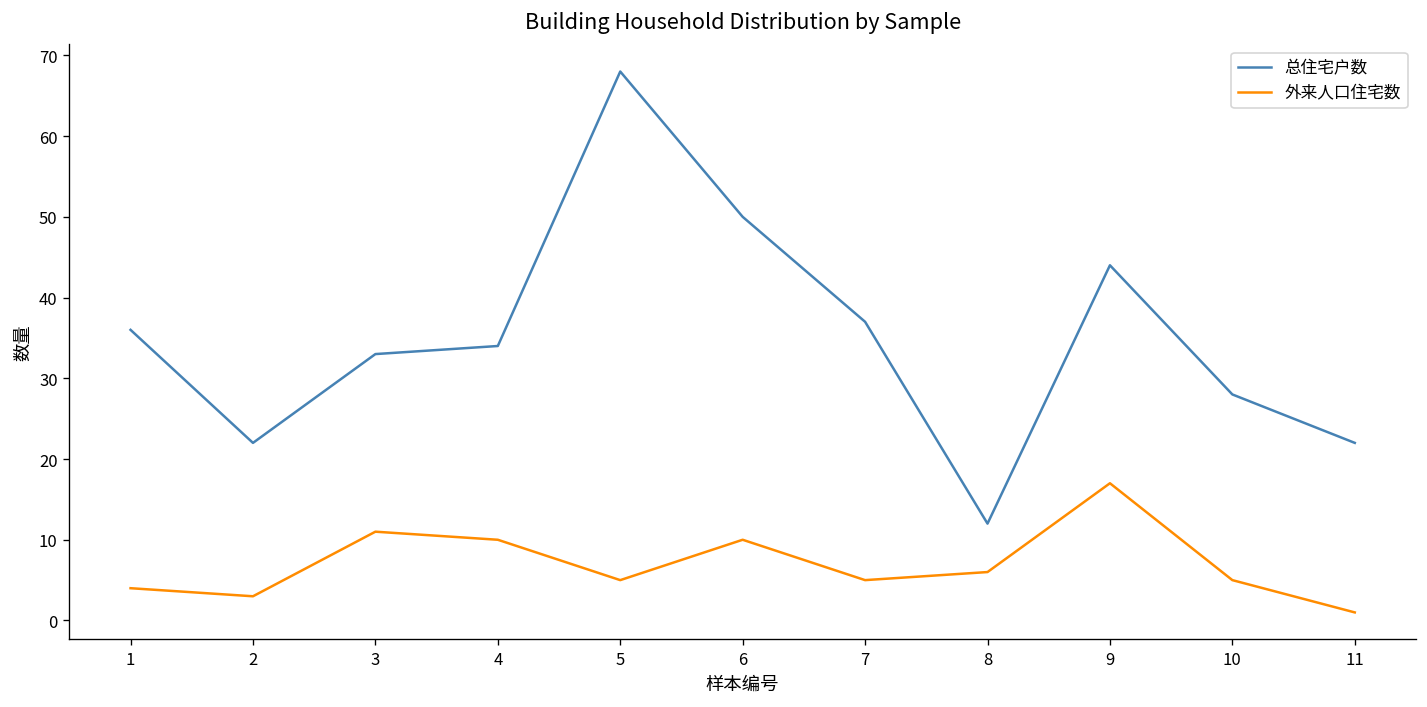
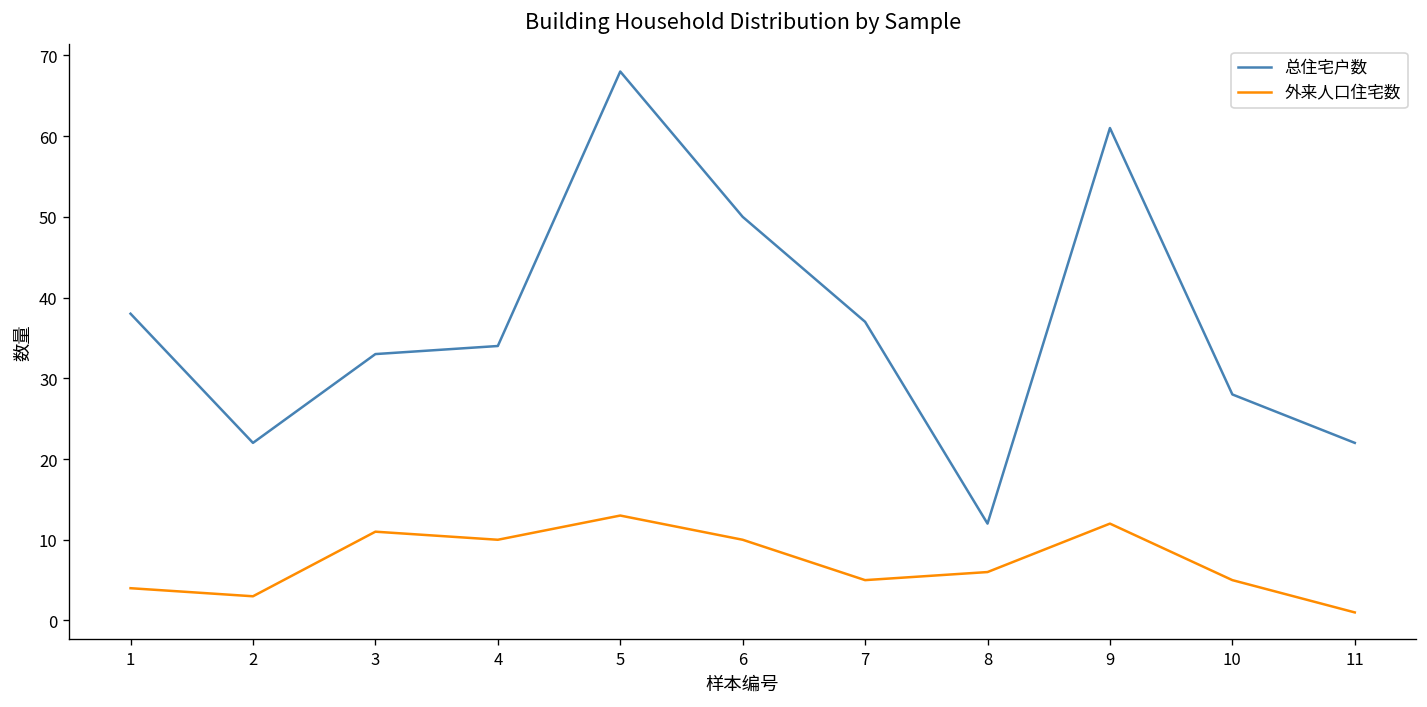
总住宅户数, 1: 36 -> 38
外来人口住宅数, 5: 5 -> 13
总住宅户数, 9: 44 -> 61
外来人口住宅数, 9: 17 -> 12
